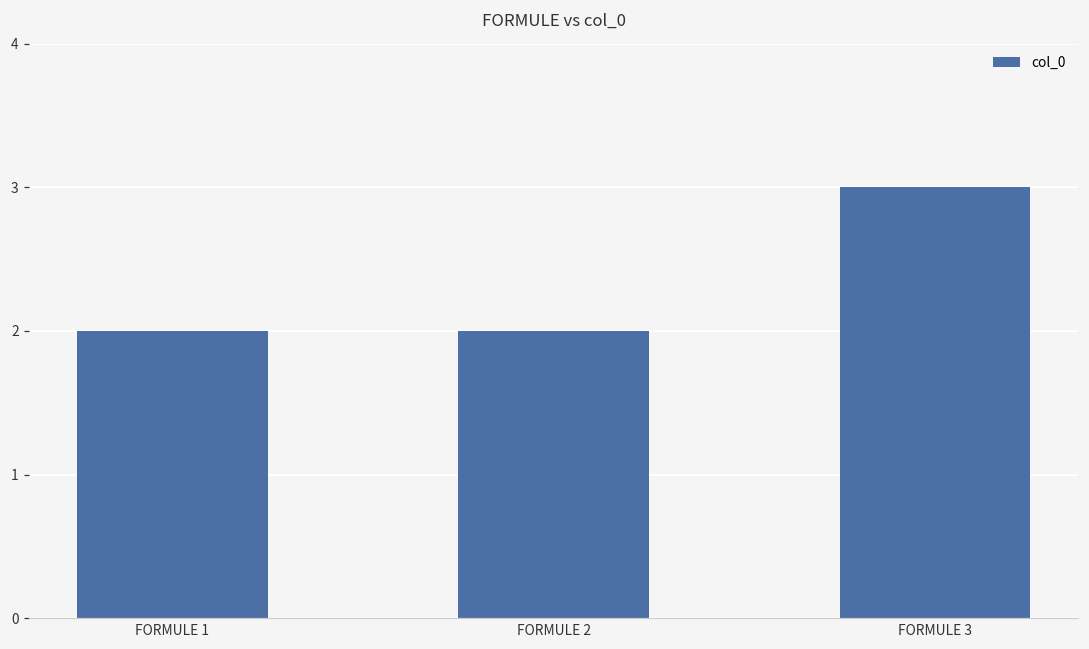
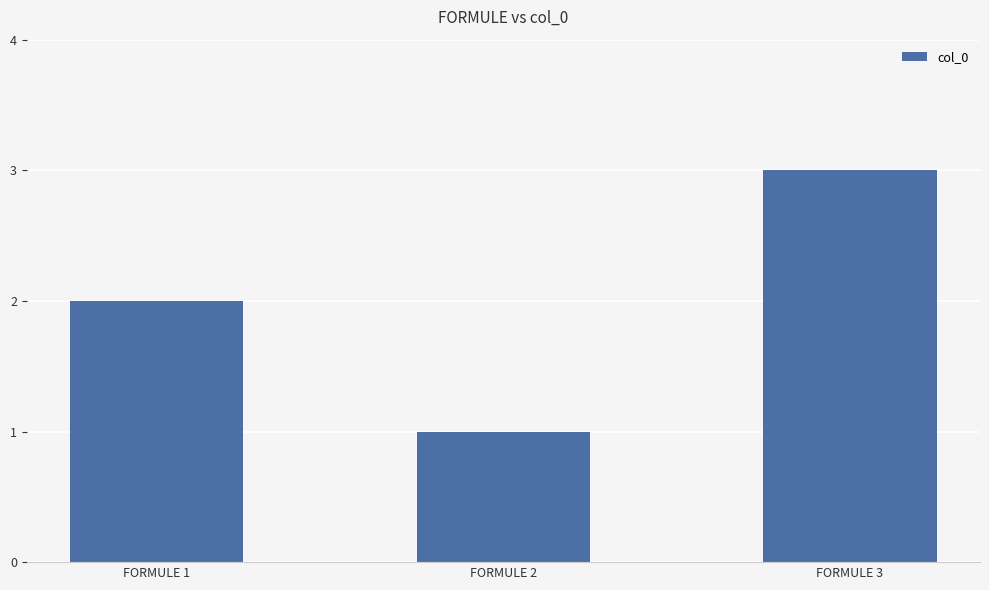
FORMULE 2: 2 -> 1
